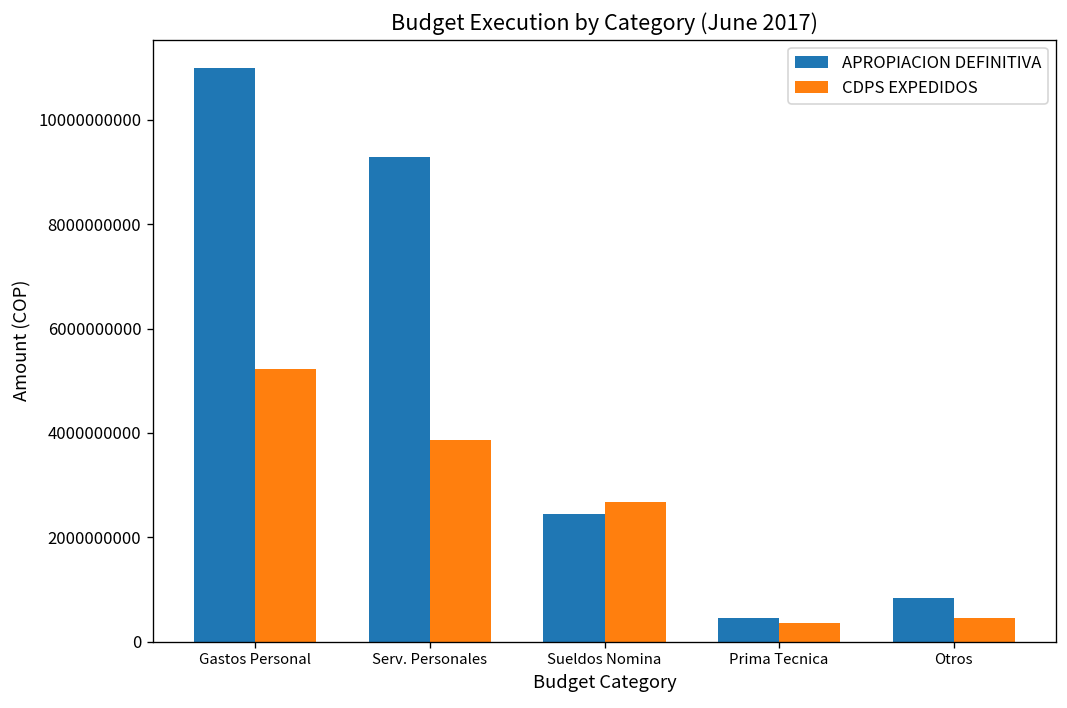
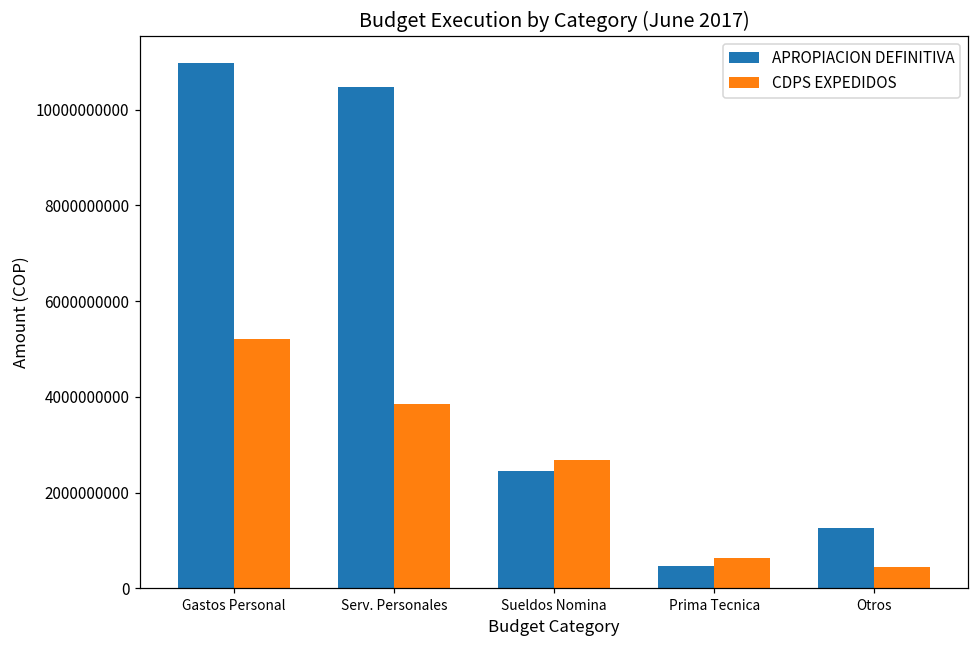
APROPIACION DEFINITIVA, Serv. Personales: 9300000000 -> 10500000000
CDPS EXPEDIDOS, Prima Tecnica: 400000000 -> 600000000
APROPIACION DEFINITIVA, Otros: 800000000 -> 1300000000
